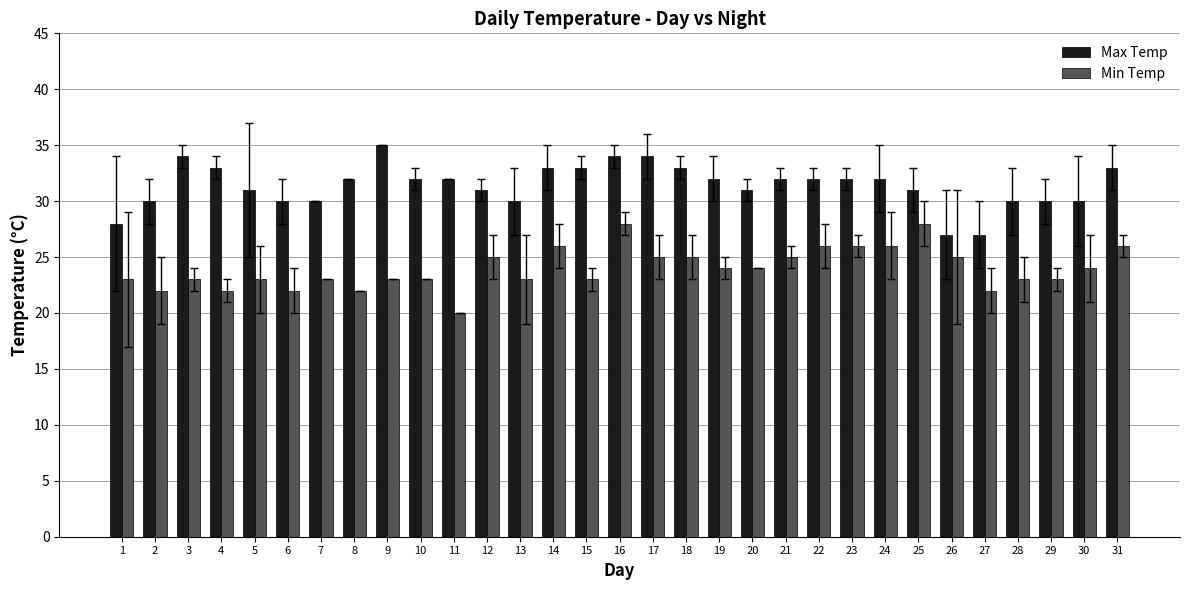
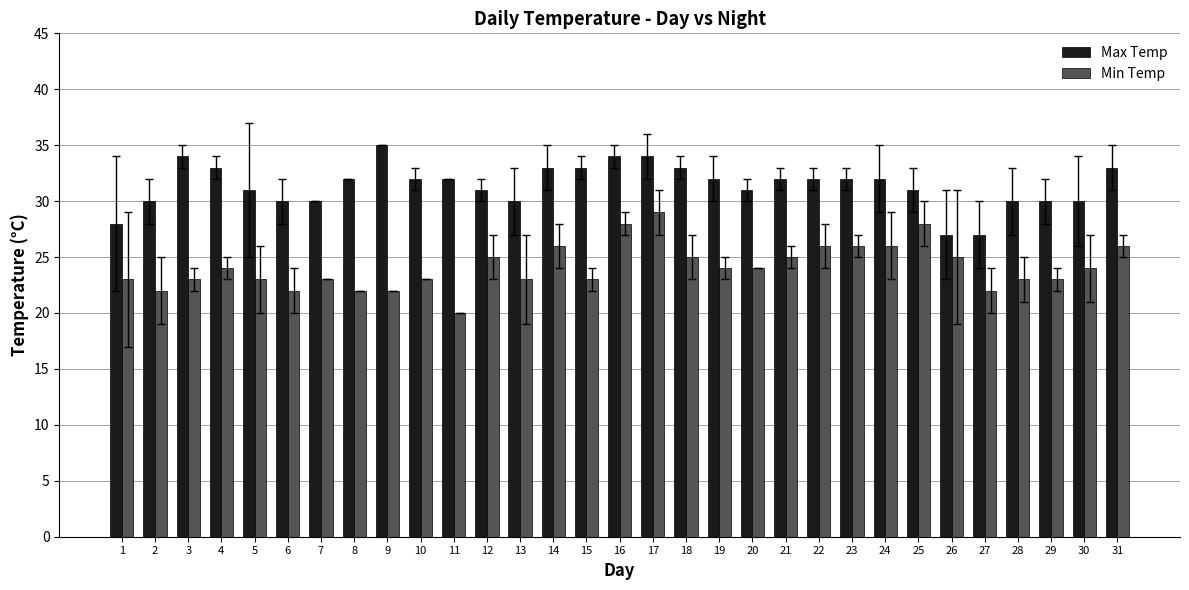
Min Temp, 4: 22 -> 24
Min Temp, 9: 23 -> 22
Min Temp, 17: 25 -> 29
